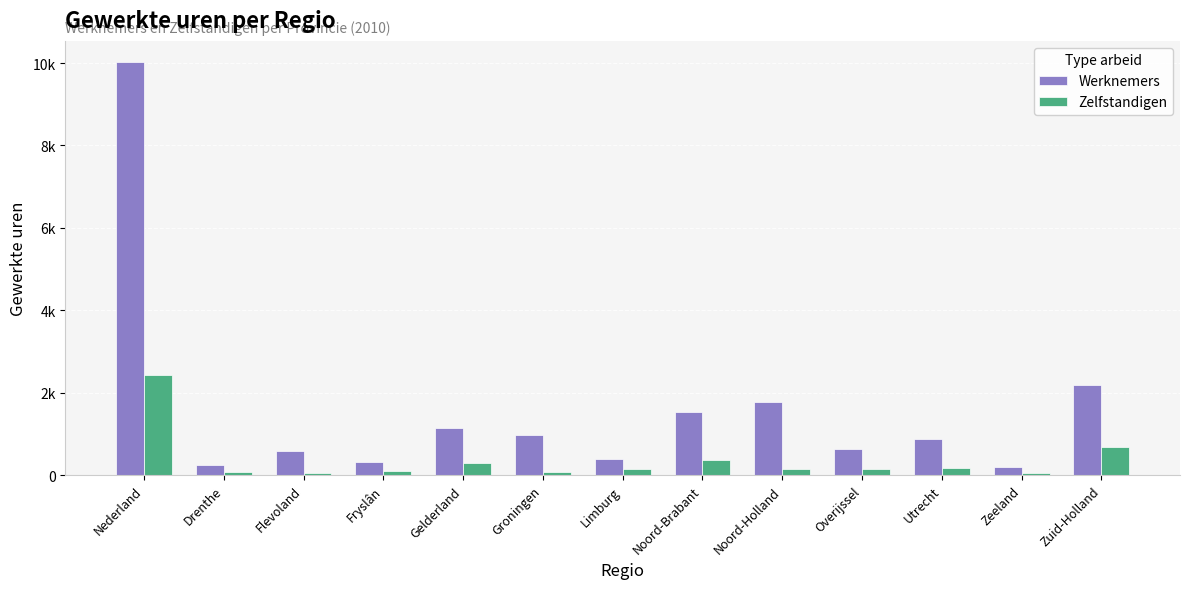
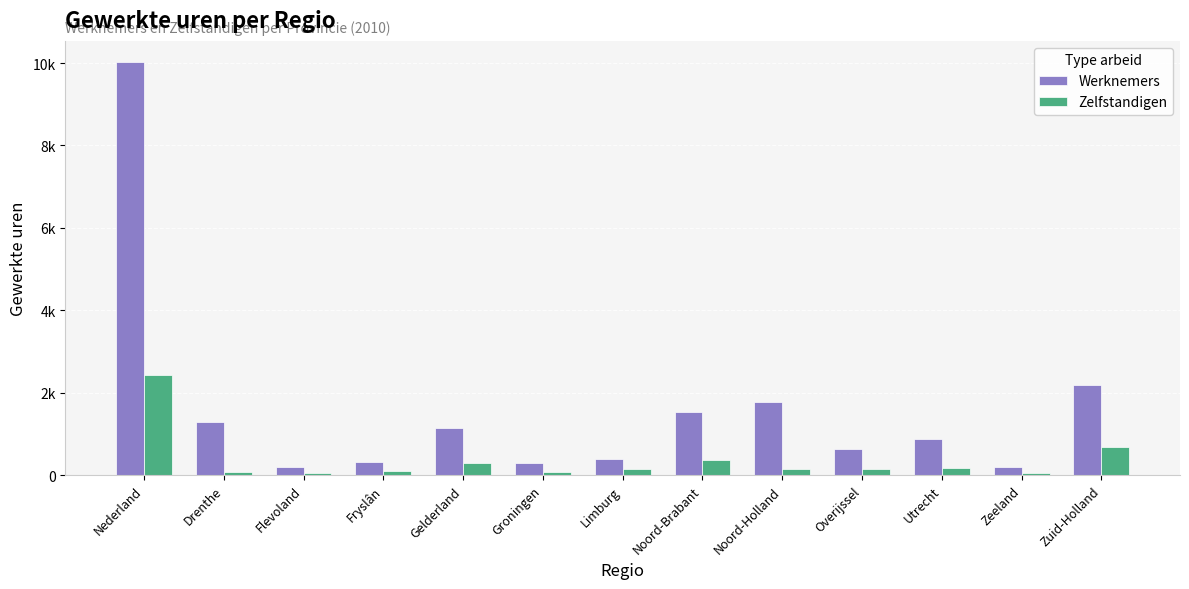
Werknemers, Drenthe: 200 -> 1300
Werknemers, Flevoland: 600 -> 200
Werknemers, Groningen: 1000 -> 300
